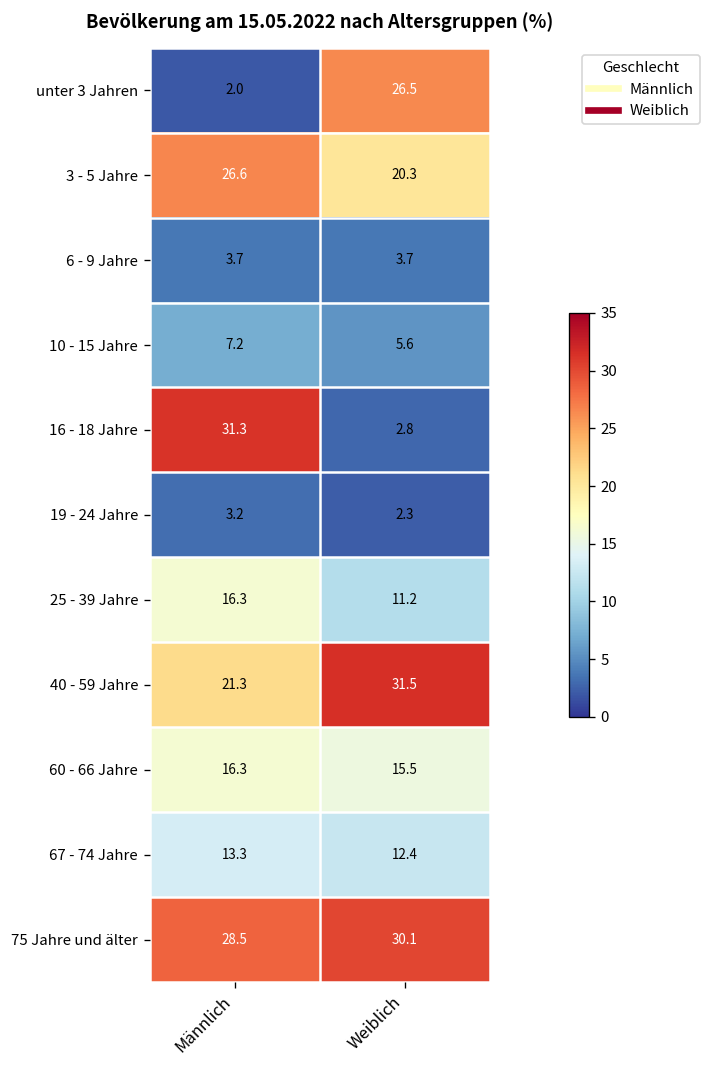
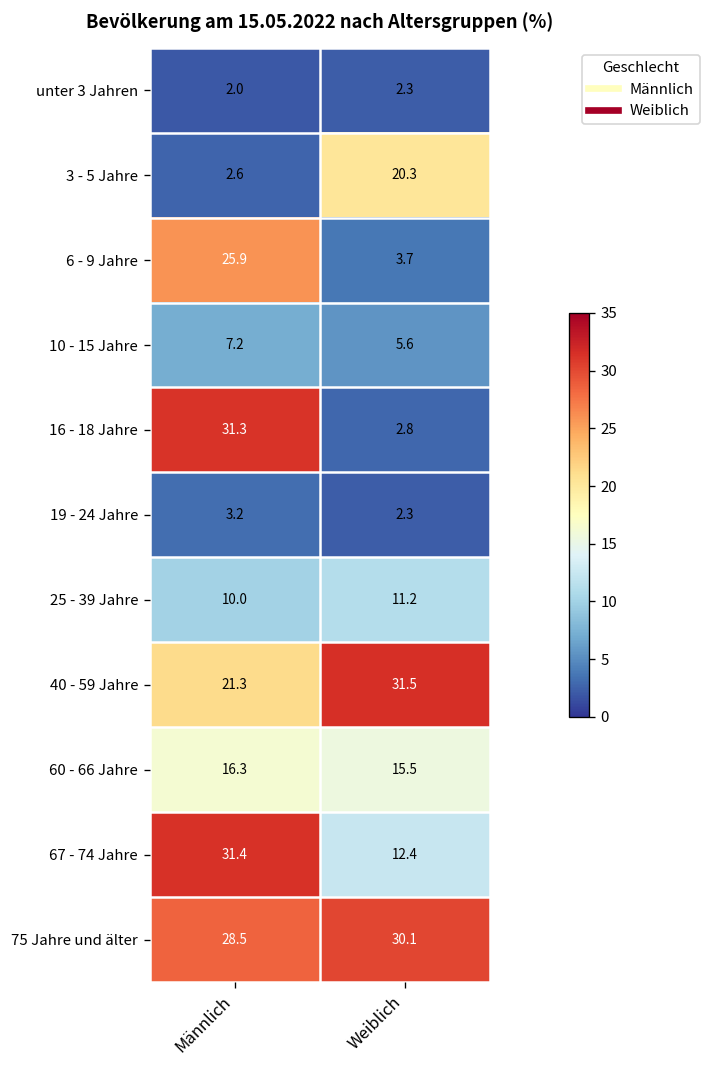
unter 3 Jahren, Weiblich: 26.5 -> 2.3
3 - 5 Jahre, Männlich: 26.6 -> 2.6
6 - 9 Jahre, Männlich: 3.7 -> 25.9
25 - 39 Jahre, Männlich: 16.3 -> 10.0
67 - 74 Jahre, Männlich: 13.3 -> 31.4
